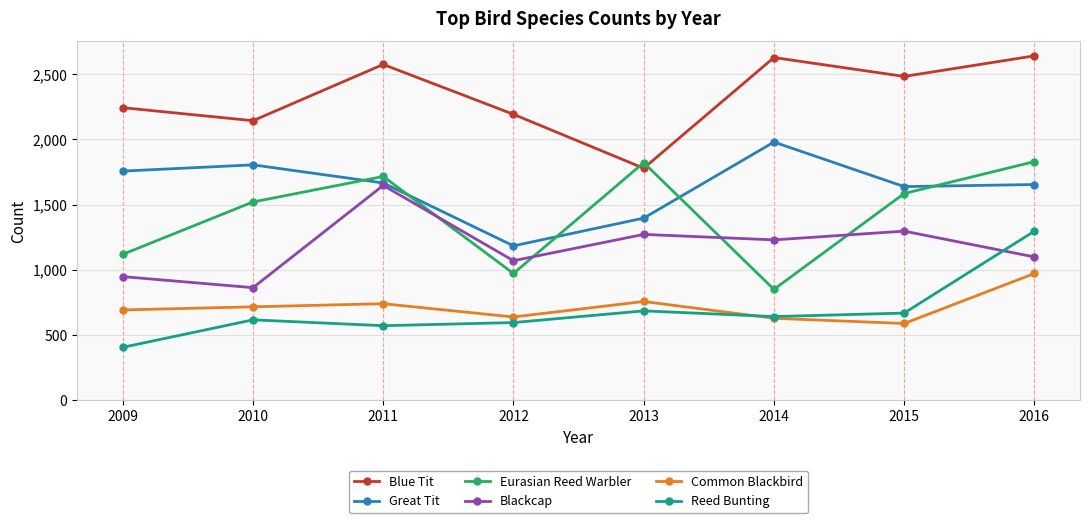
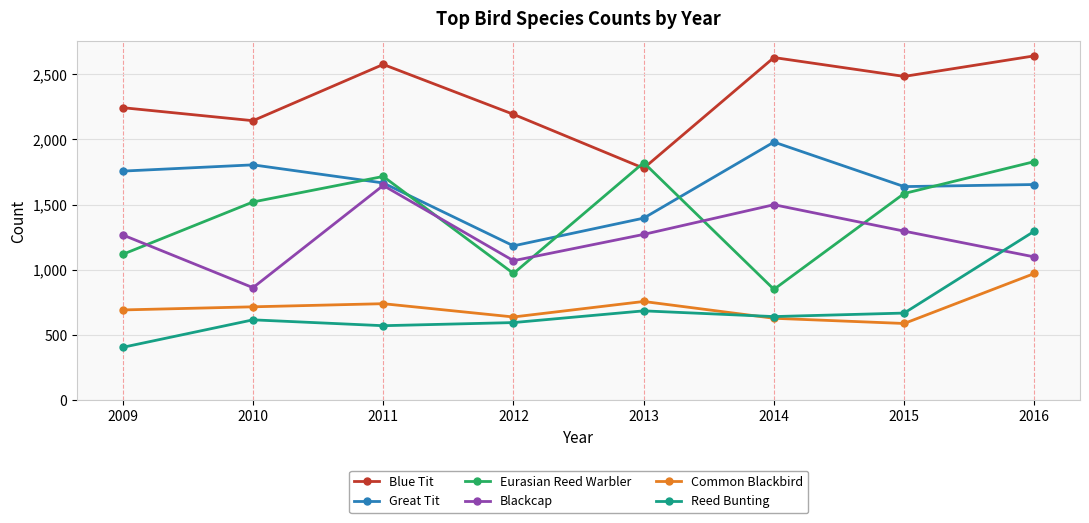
Blackcap, 2009: 950 -> 1,270
Blackcap, 2014: 1,230 -> 1,500
